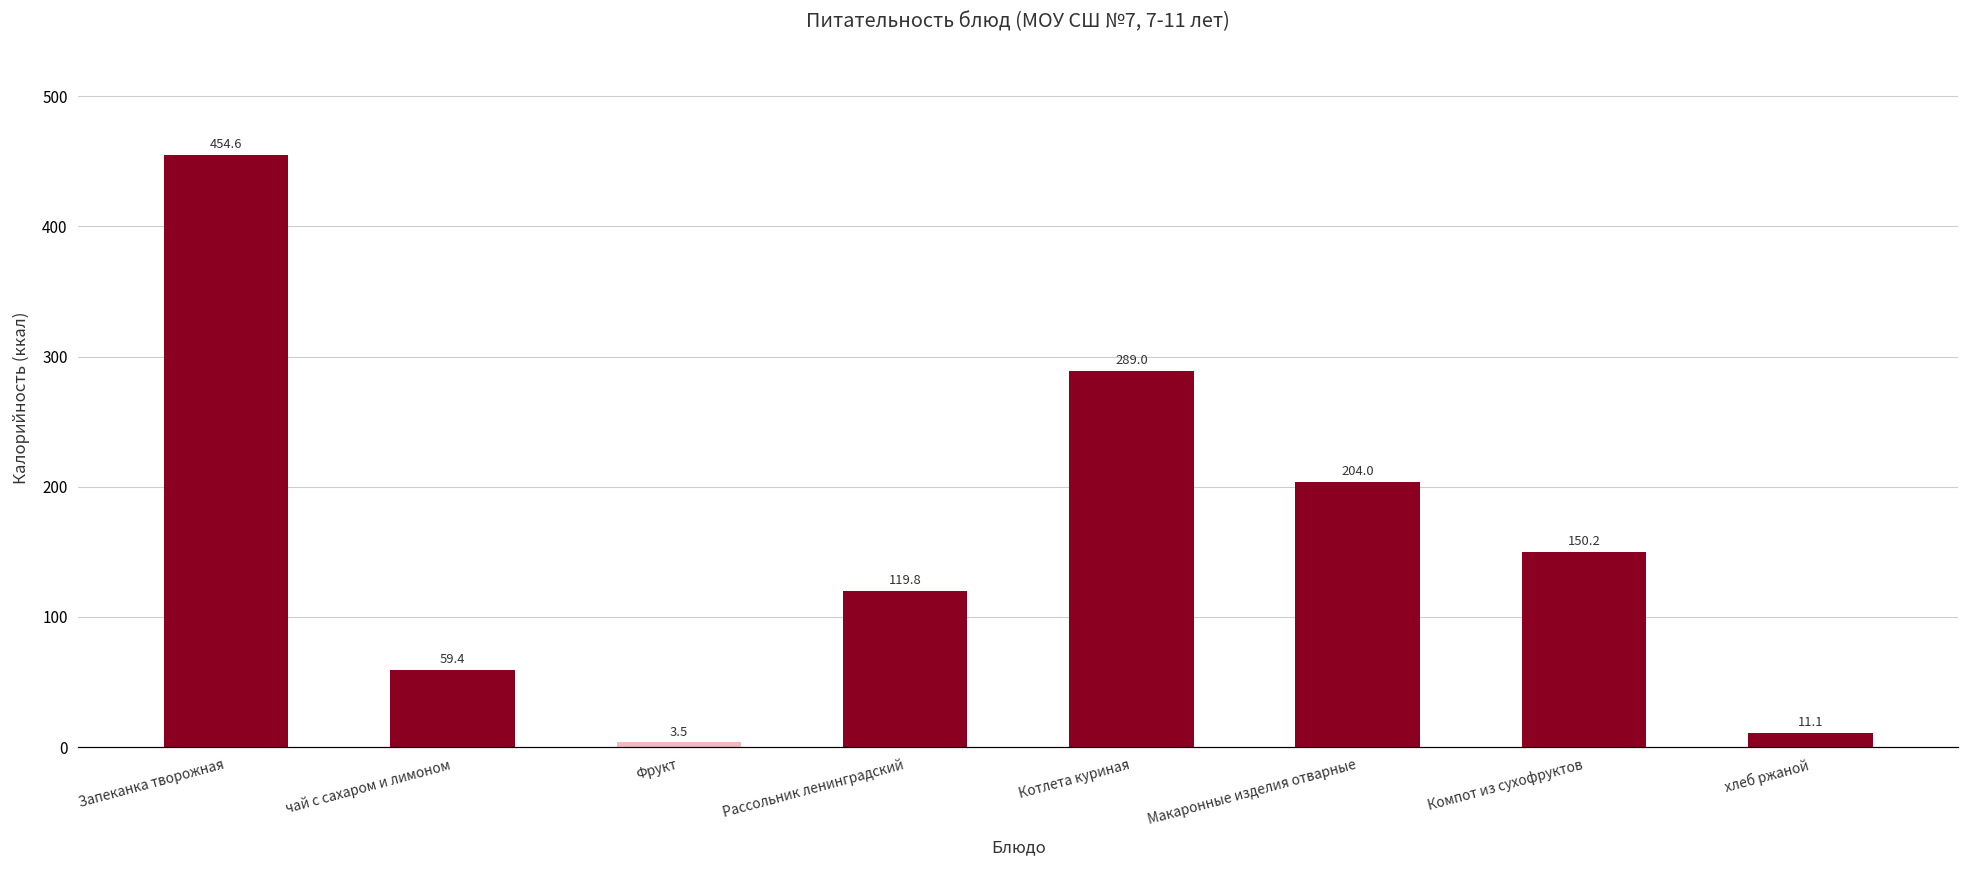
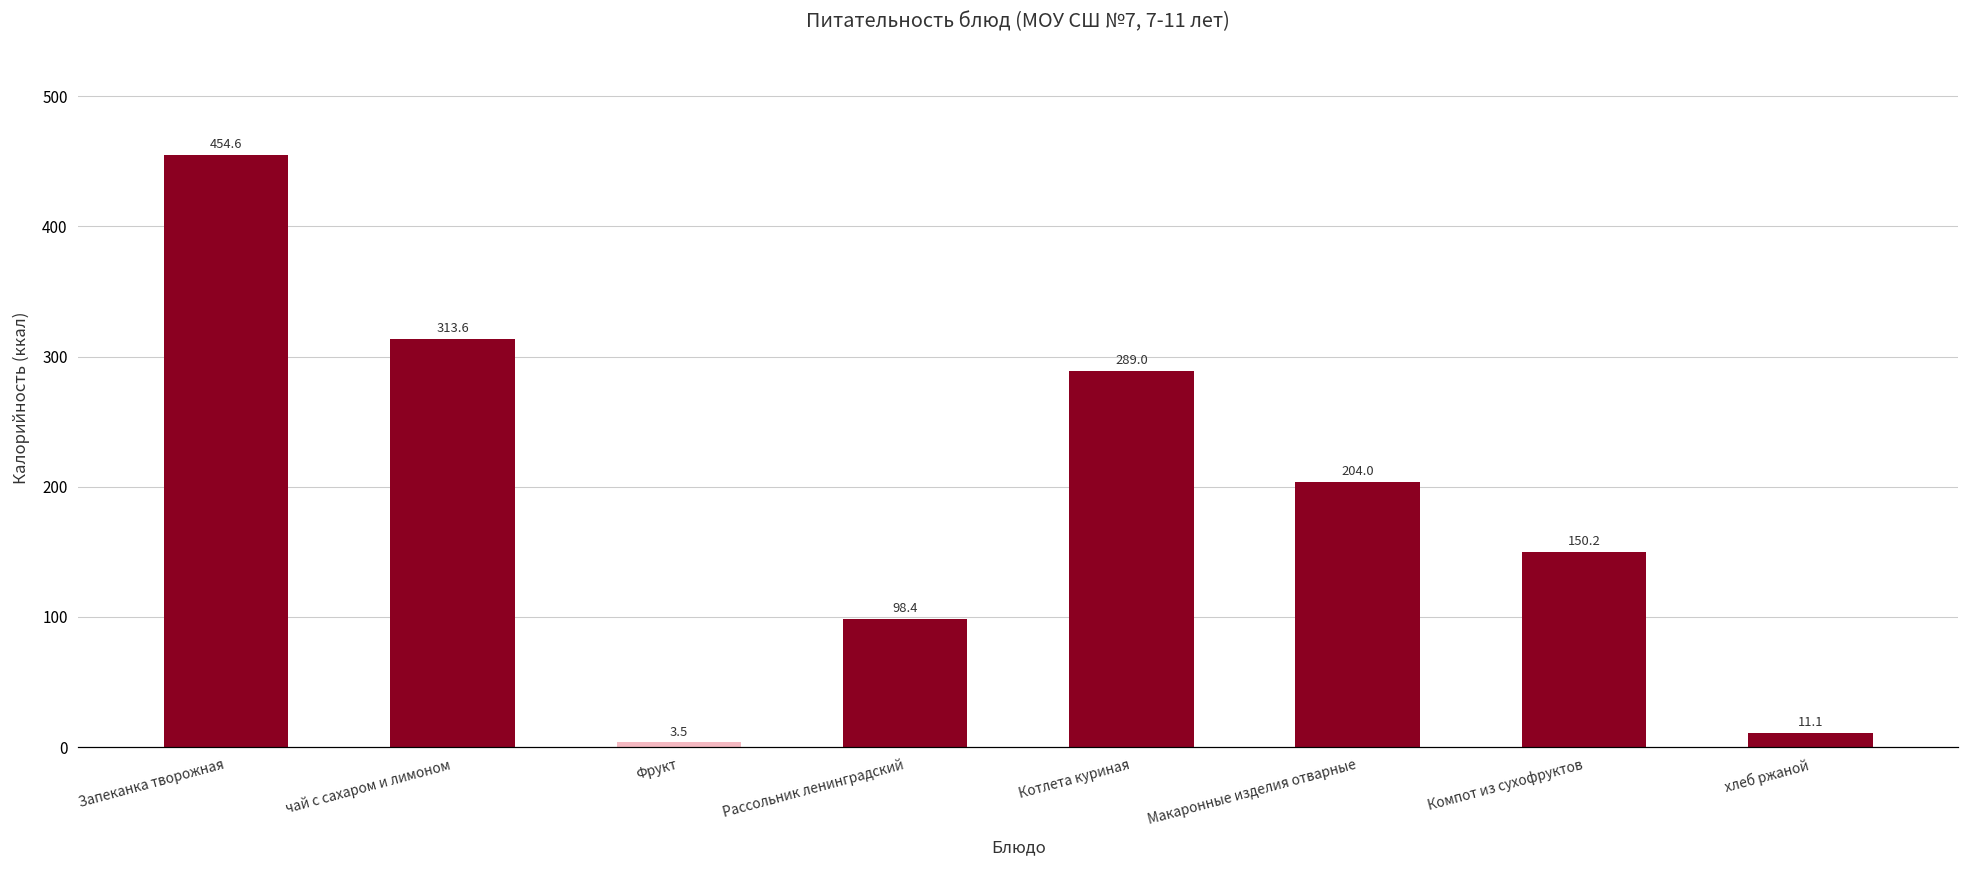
чай с сахаром и лимоном: 59.4 -> 313.6
Рассольник ленинградский: 119.8 -> 98.4
